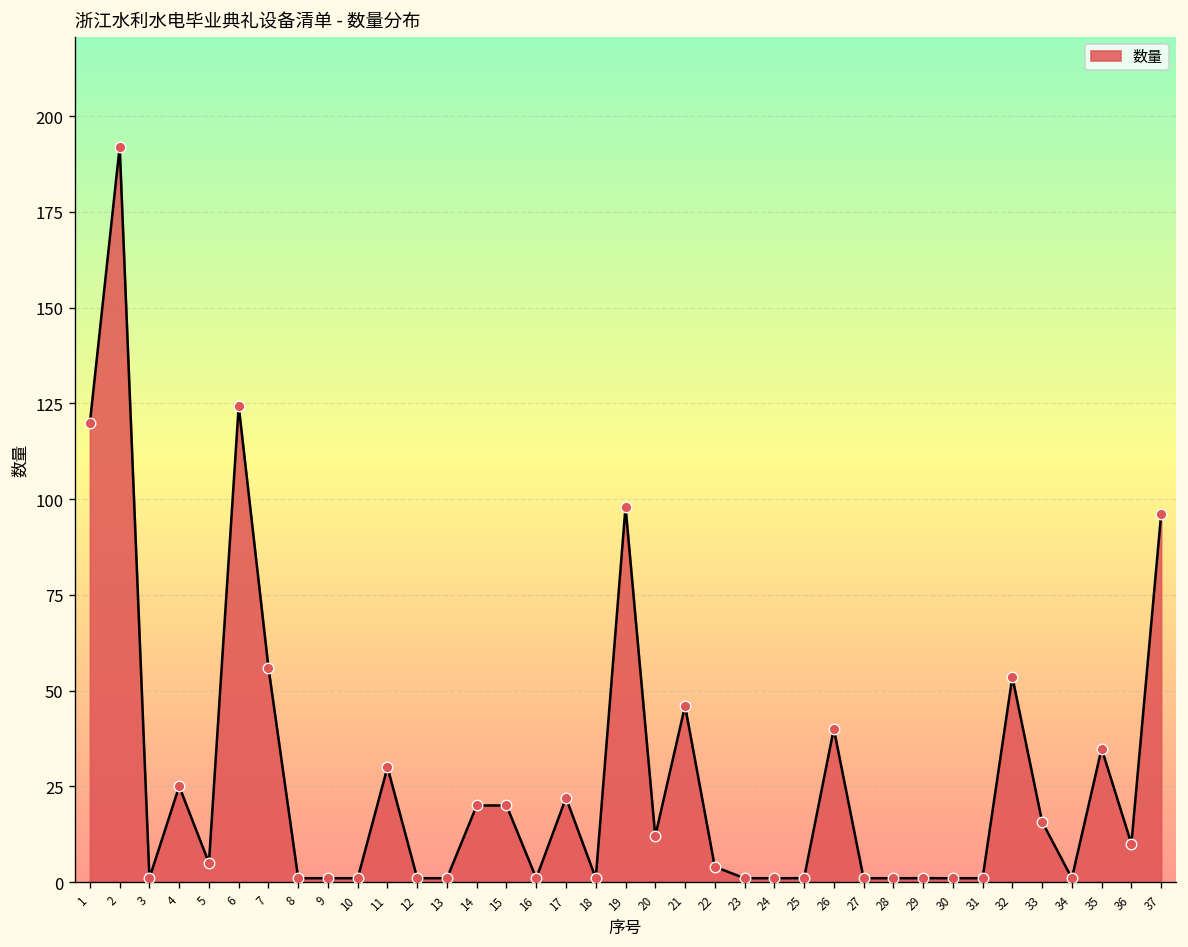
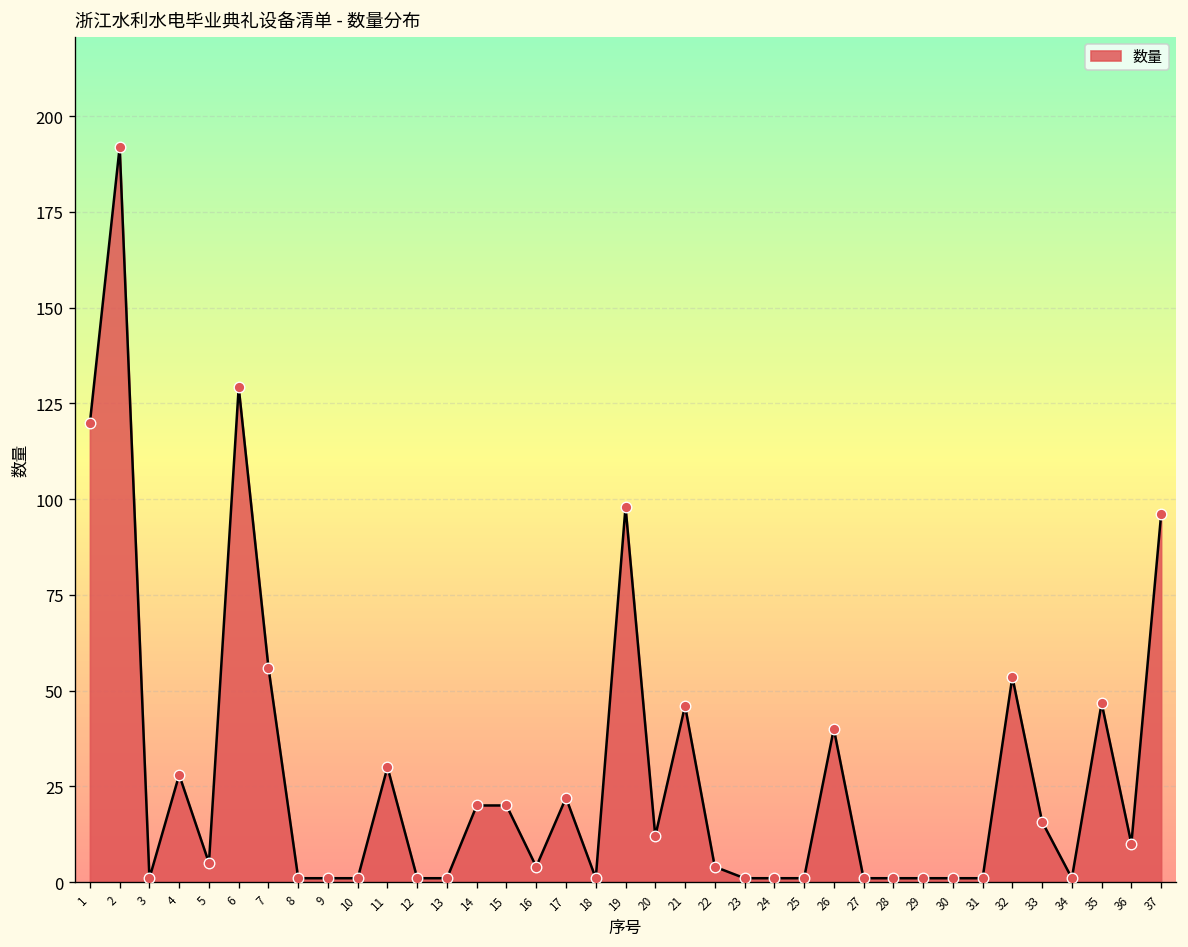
4: 25 -> 28
6: 124 -> 129
16: 1 -> 4
35: 35 -> 47
